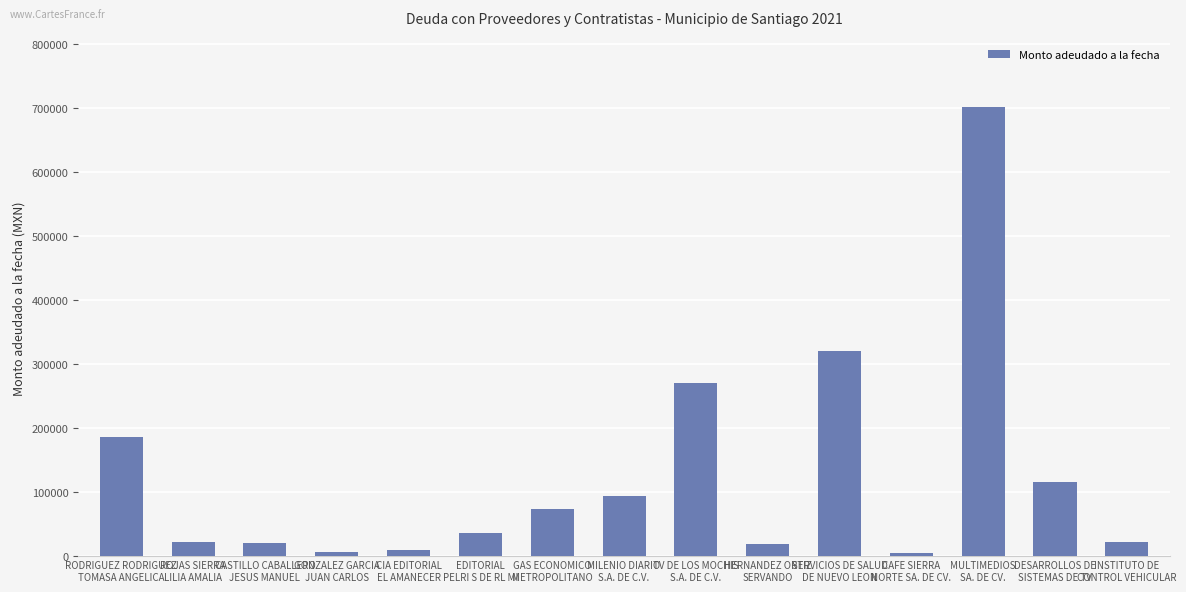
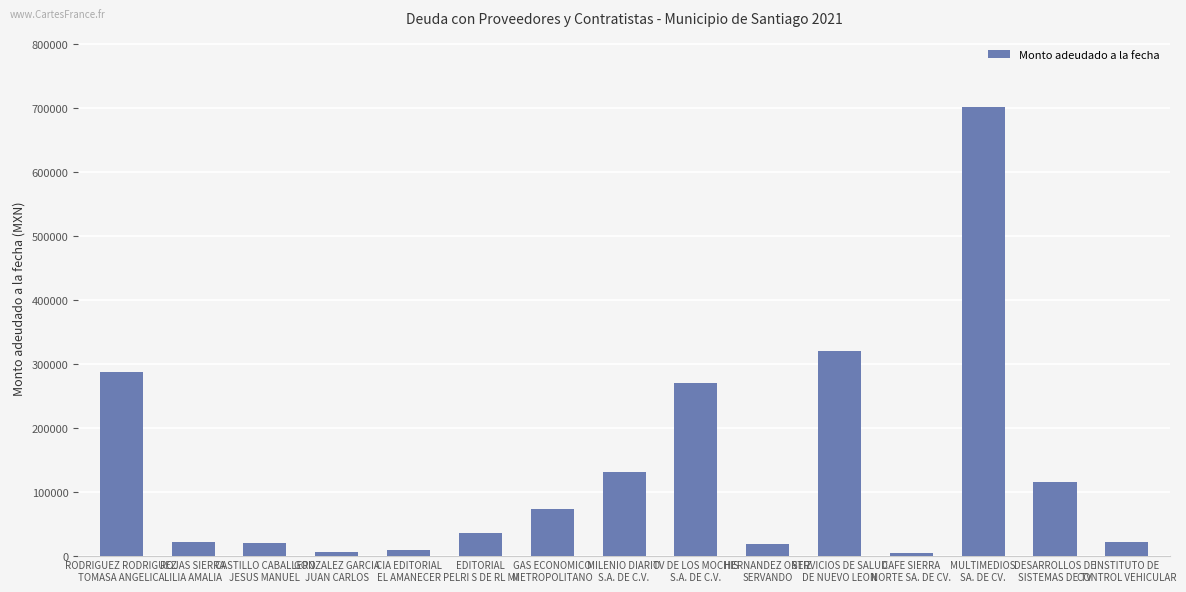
RODRIGUEZ RODRIGUEZ TOMASA ANGELICA: 190000 -> 290000
MILENIO DIARIO S.A. DE C.V.: 90000 -> 130000
